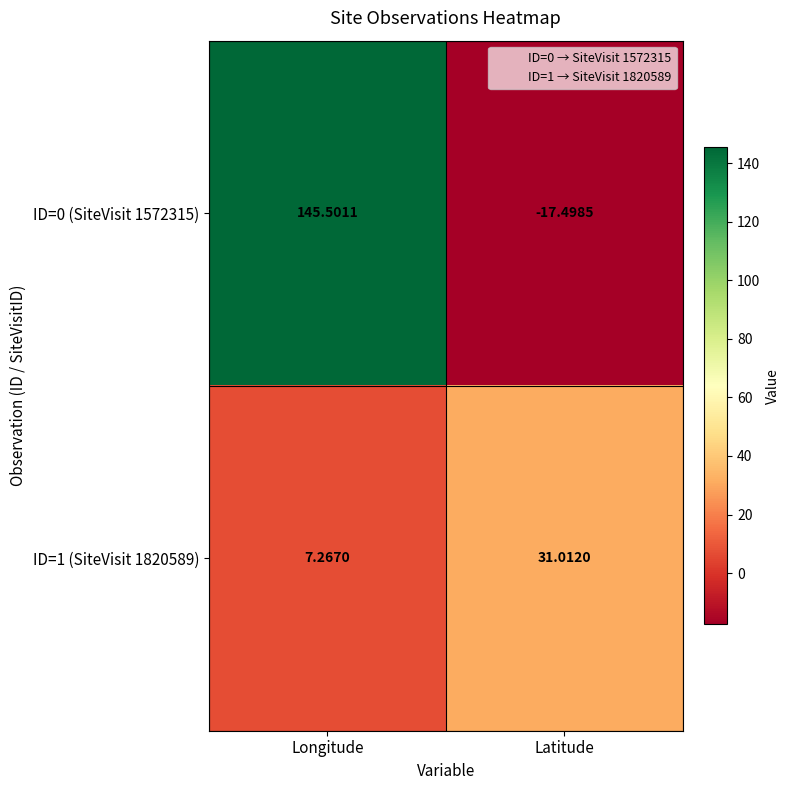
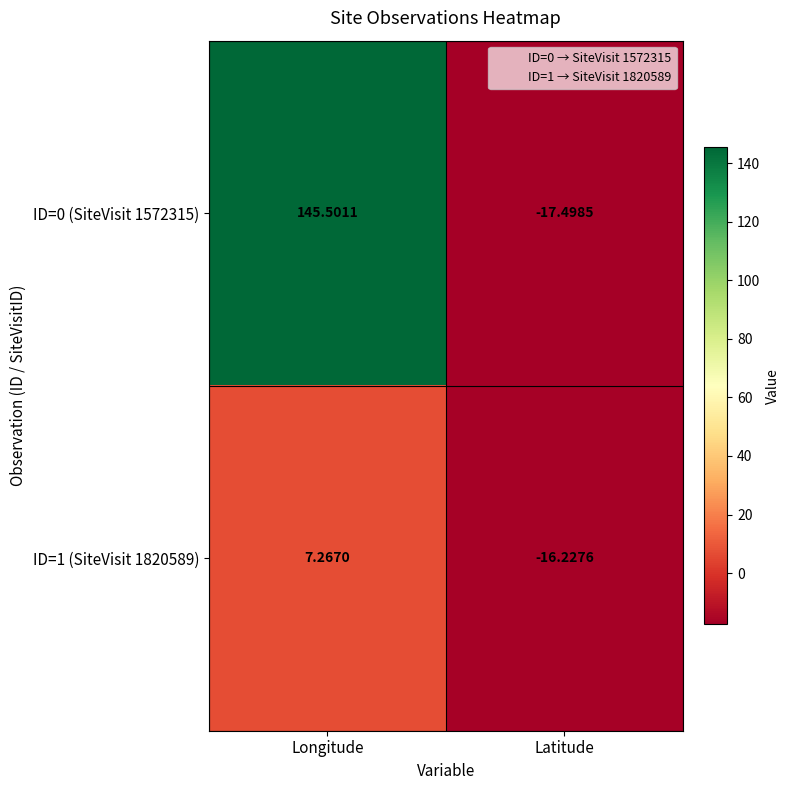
ID=1 (SiteVisit 1820589), Latitude: 31.0120 -> -16.2276
